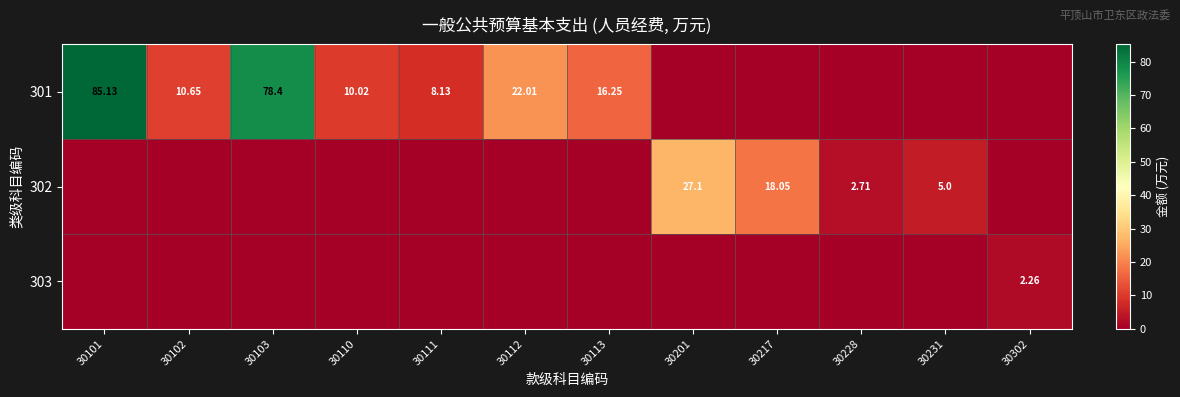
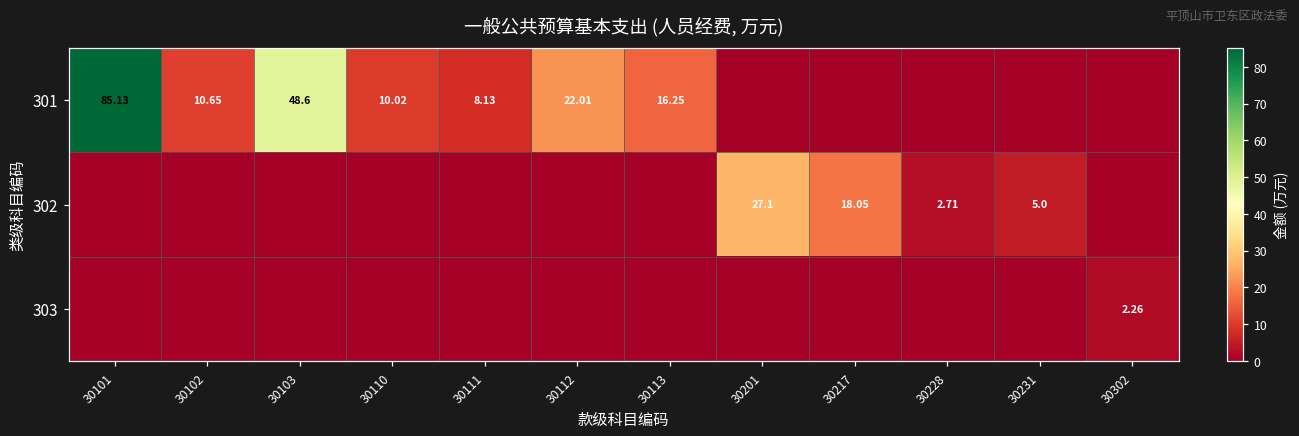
301, 30103: 78.4 -> 48.6
